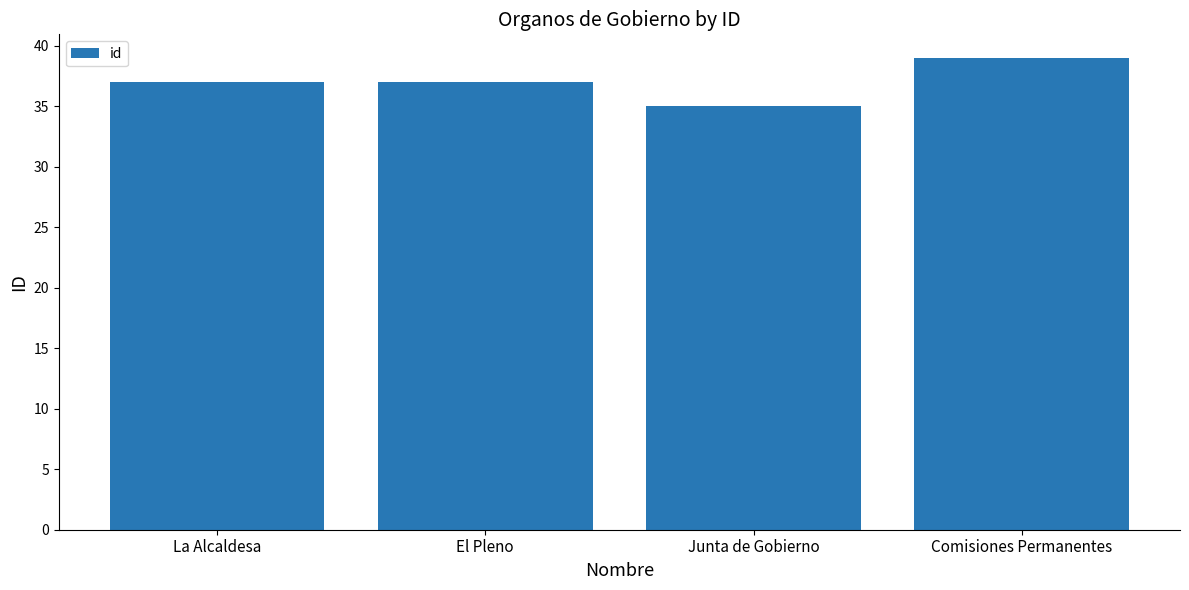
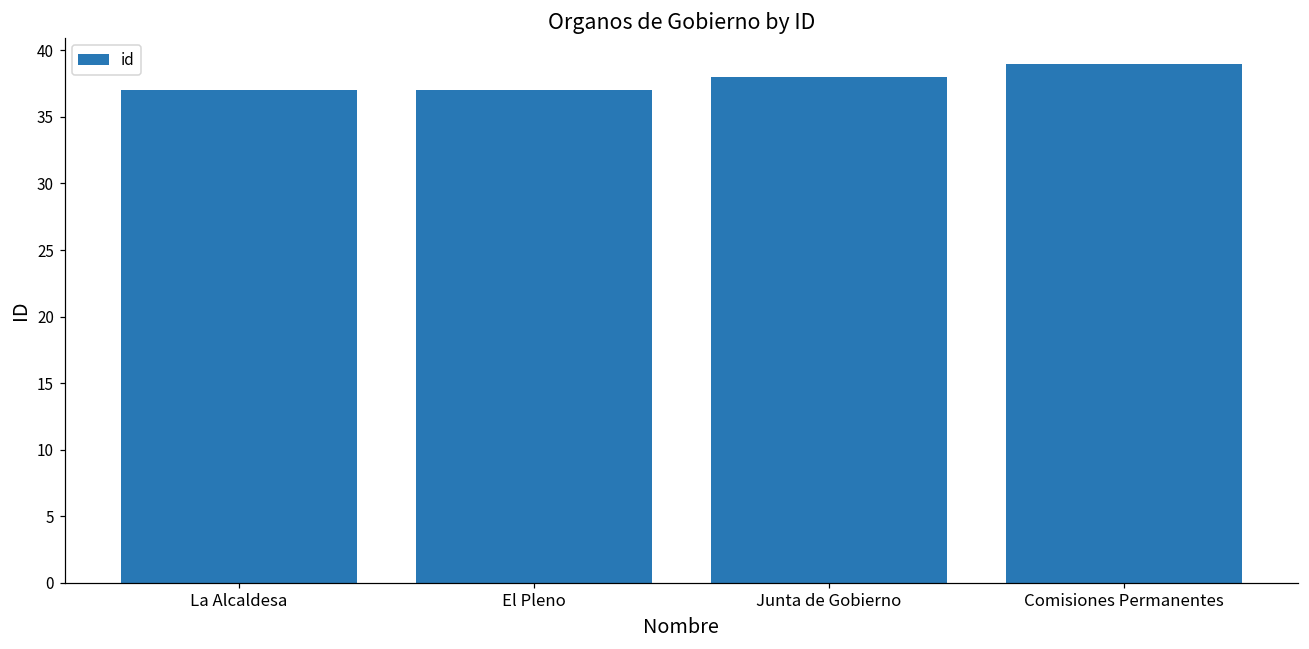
Junta de Gobierno: 35 -> 38
